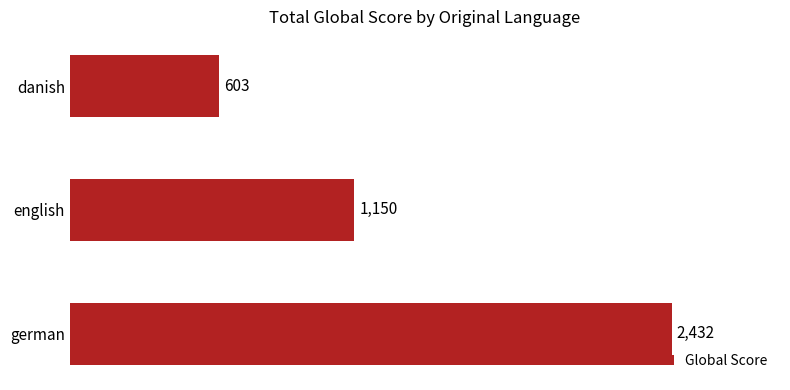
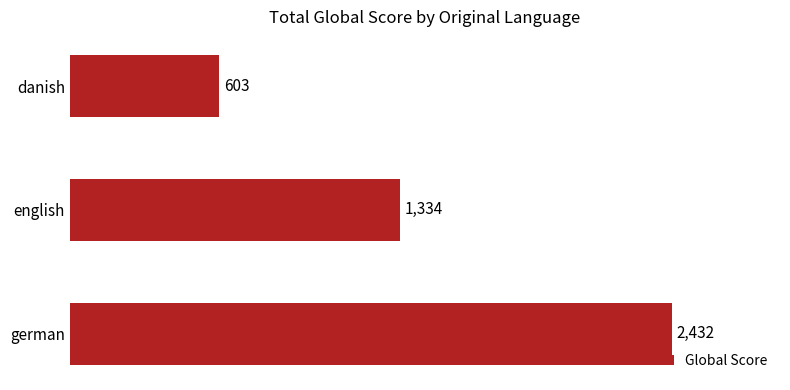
english: 1,150 -> 1,334
